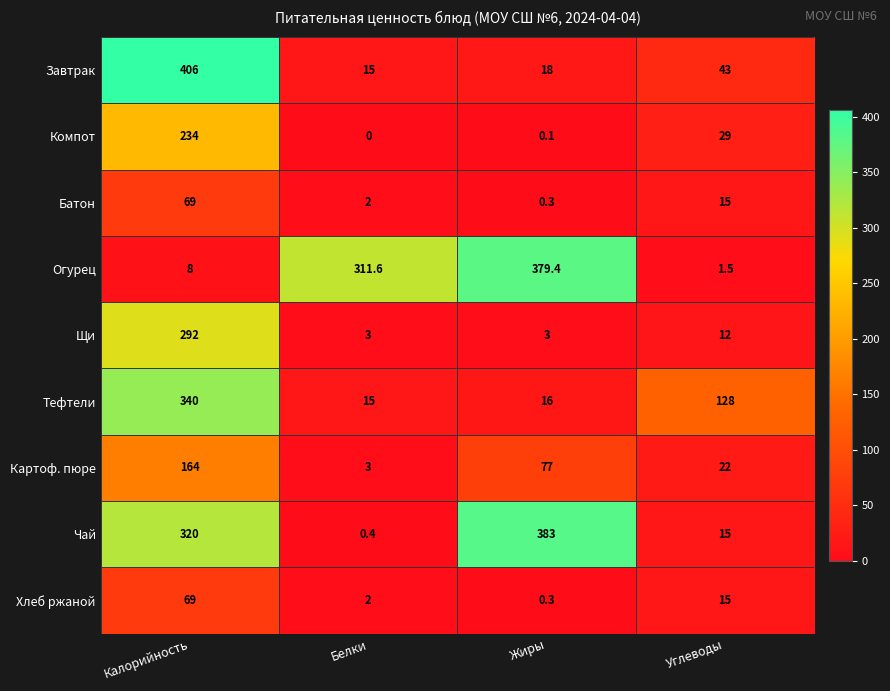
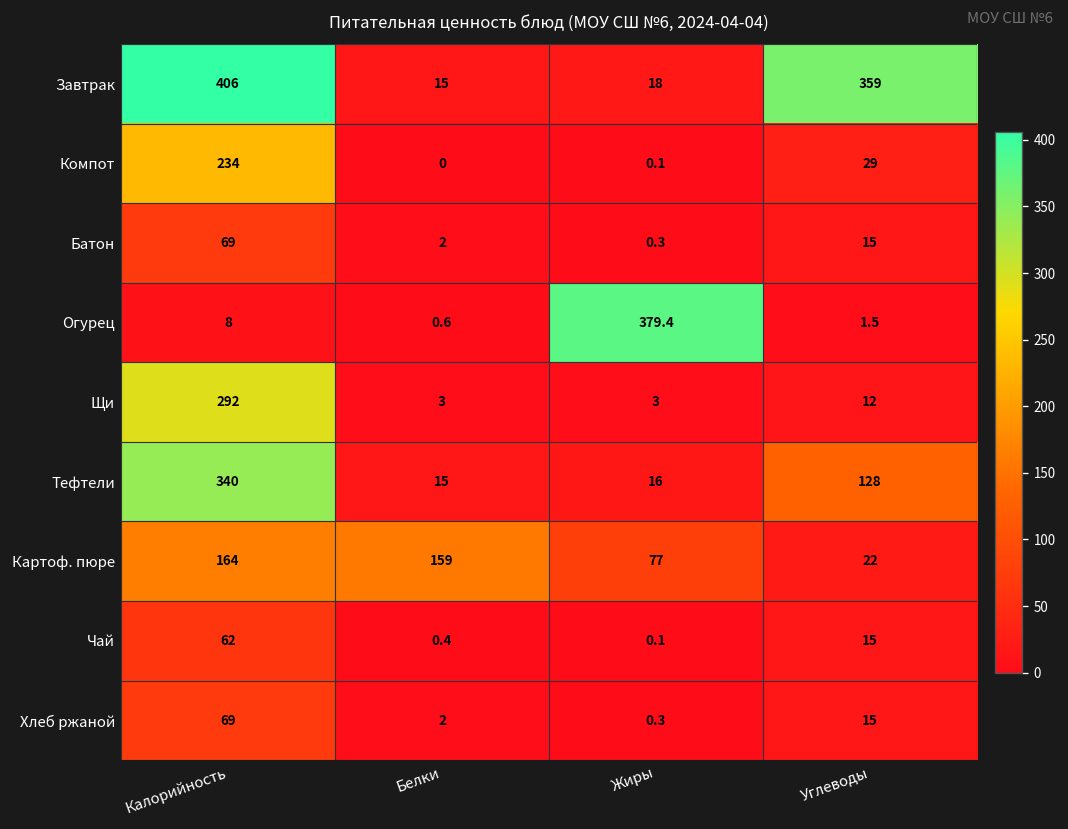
Завтрак, Углеводы: 43 -> 359
Огурец, Белки: 311.6 -> 0.6
Картоф. пюре, Белки: 3 -> 159
Чай, Калорийность: 320 -> 62
Чай, Жиры: 383 -> 0.1
